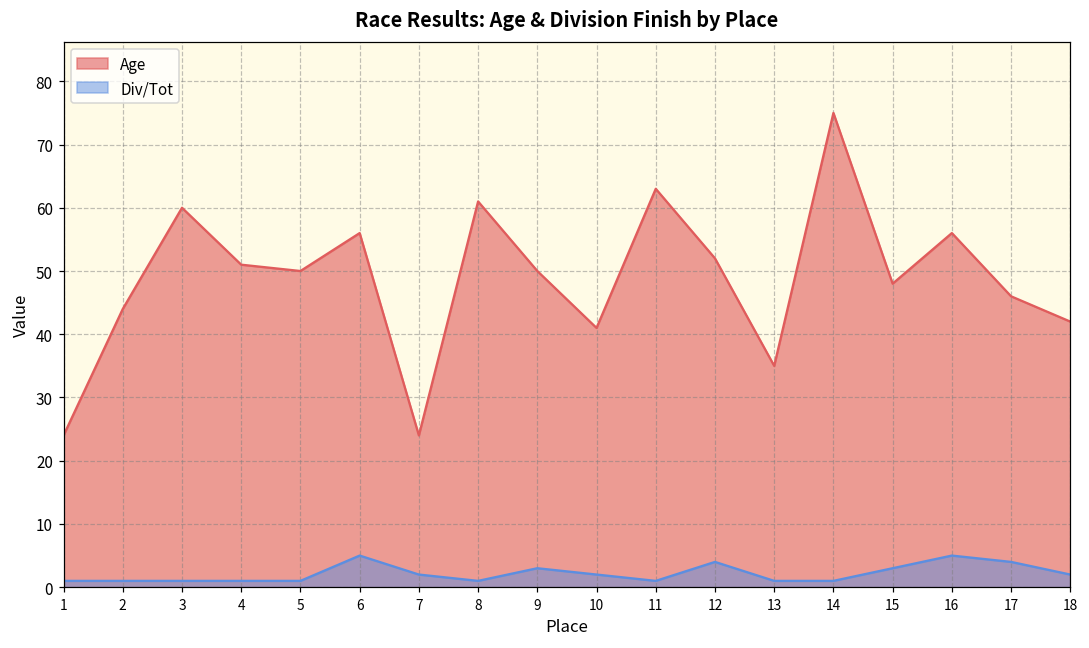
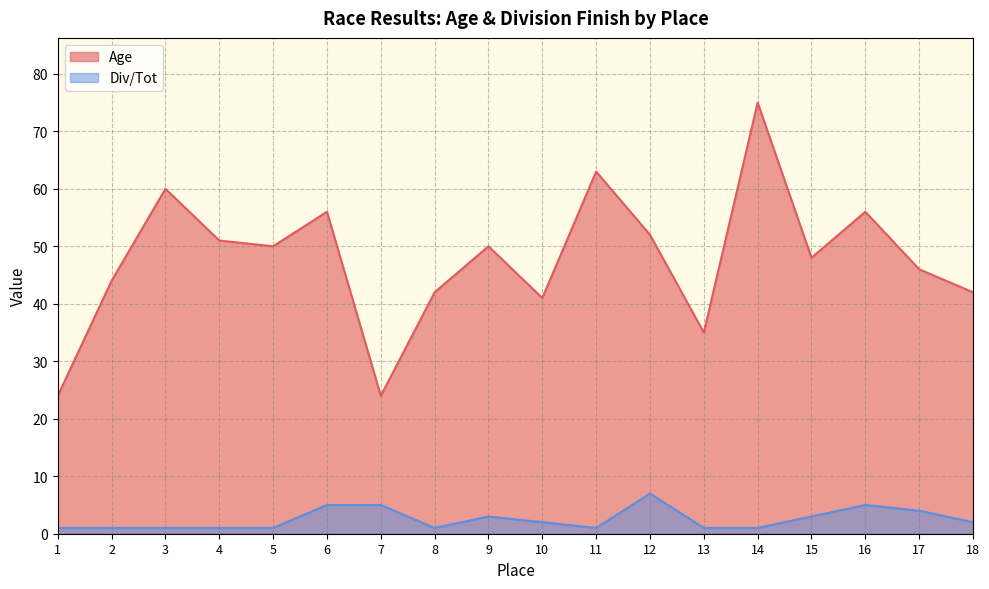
Div/Tot, 7: 2 -> 5
Age, 8: 61 -> 42
Div/Tot, 12: 4 -> 7
